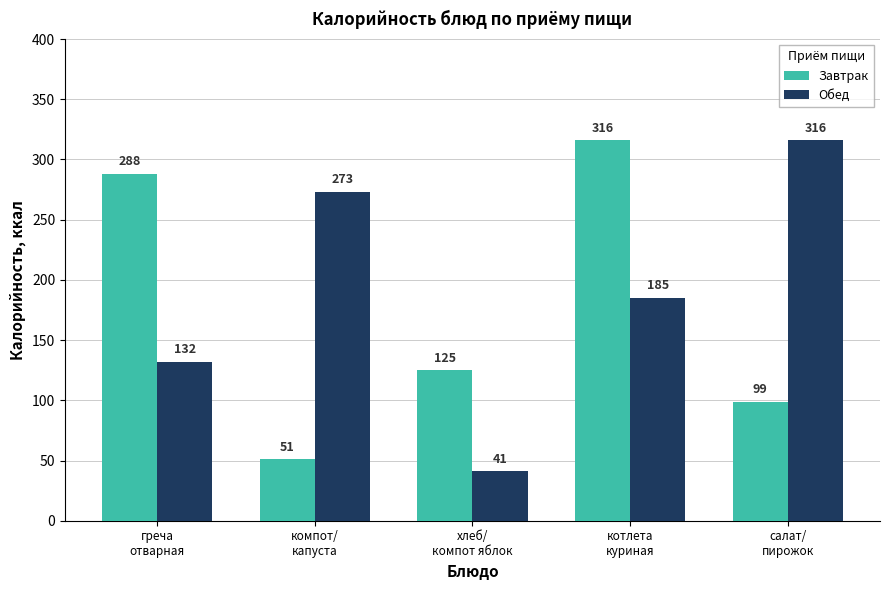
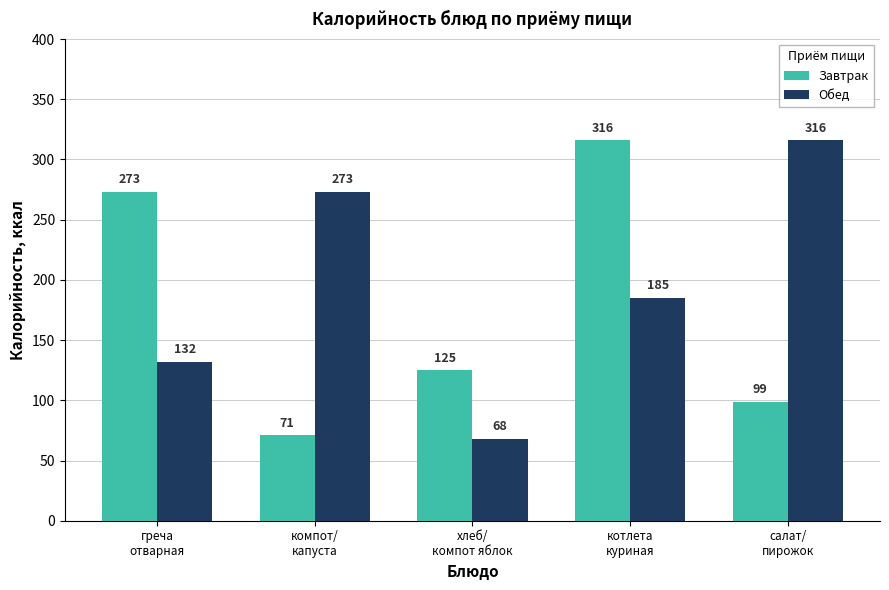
Завтрак, греча отварная: 288 -> 273
Завтрак, компот/ капуста: 51 -> 71
Обед, хлеб/ компот яблок: 41 -> 68
